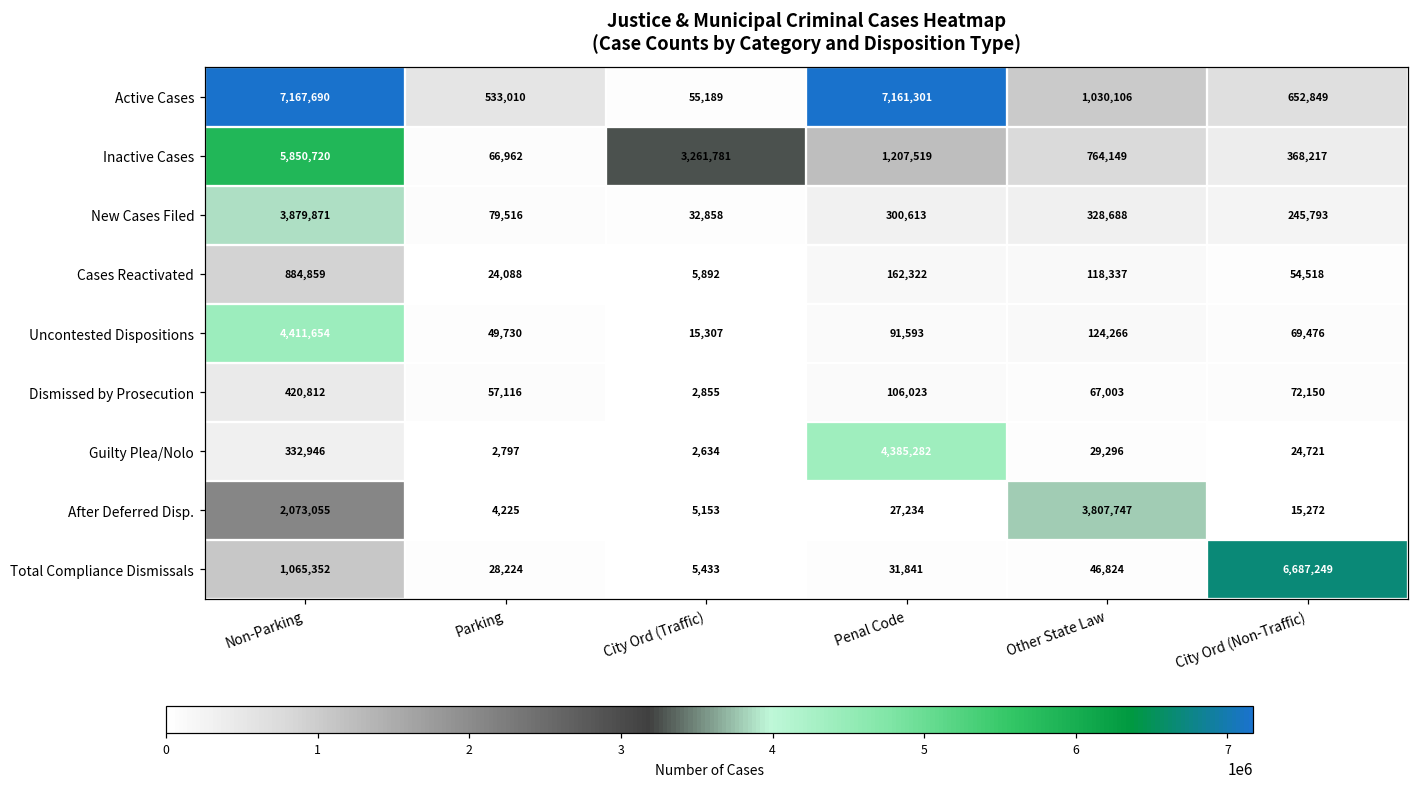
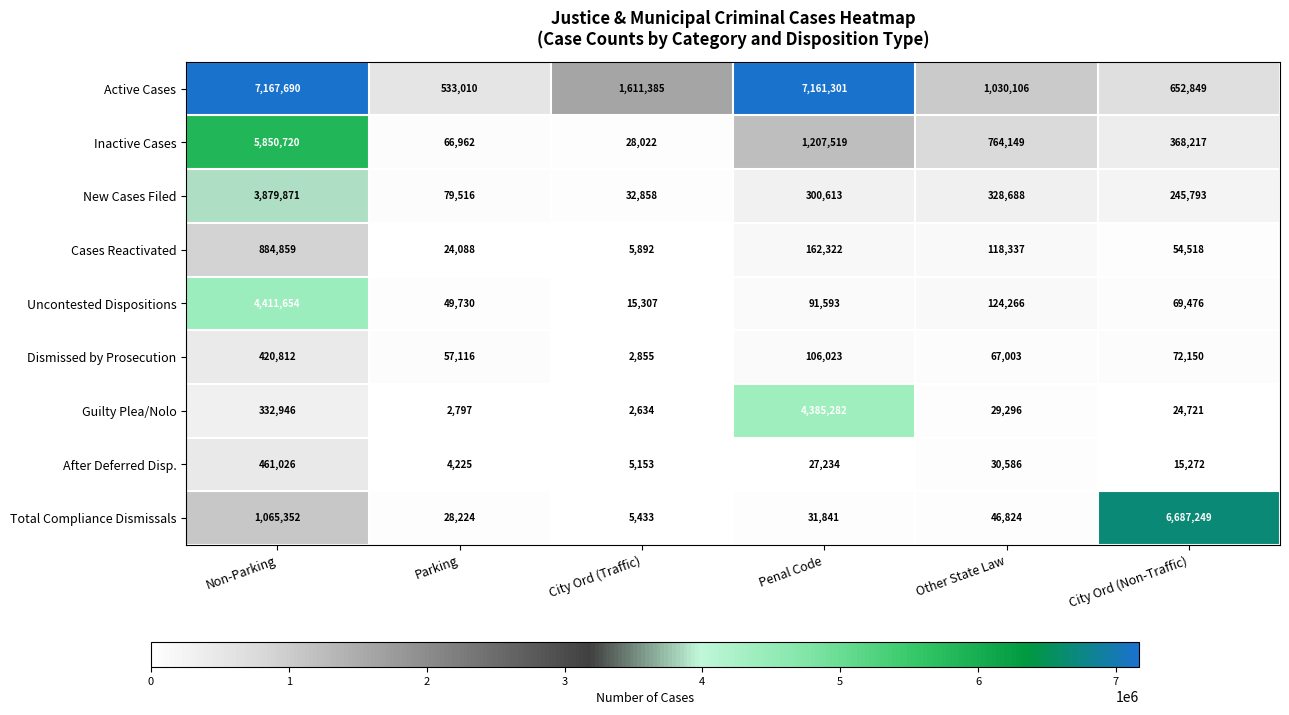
Active Cases, City Ord (Traffic): 55,189 -> 1,611,385
Inactive Cases, City Ord (Traffic): 3,261,781 -> 28,022
After Deferred Disp., Non-Parking: 2,073,055 -> 461,026
After Deferred Disp., Other State Law: 3,807,747 -> 30,586
